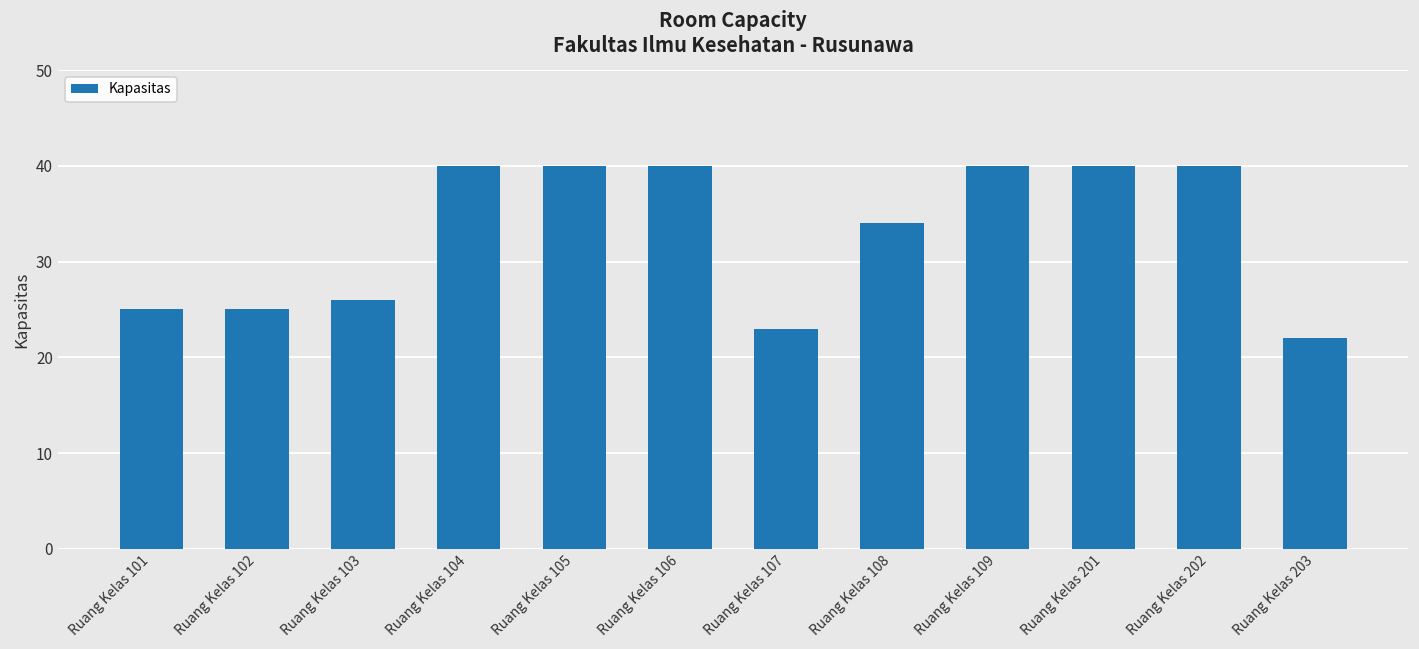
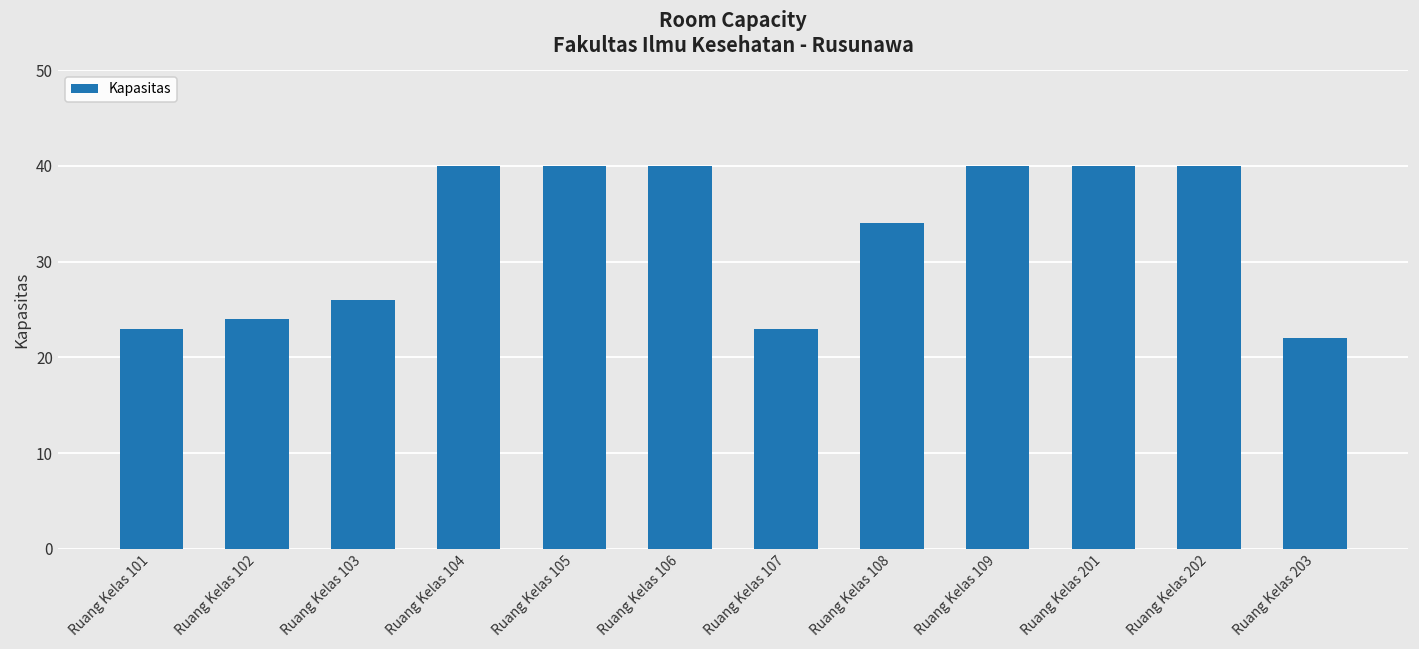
Ruang Kelas 101: 25 -> 23
Ruang Kelas 102: 25 -> 24
